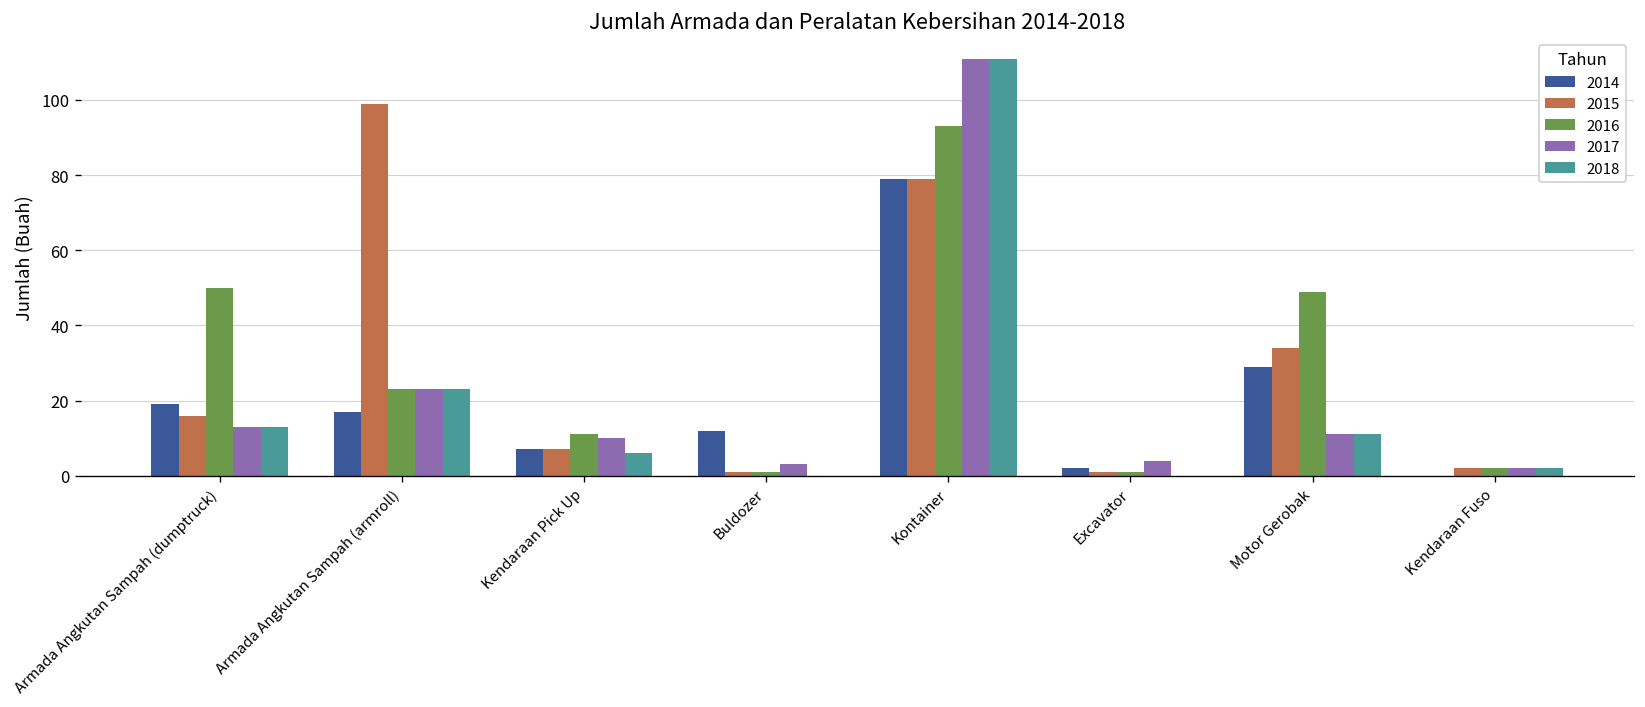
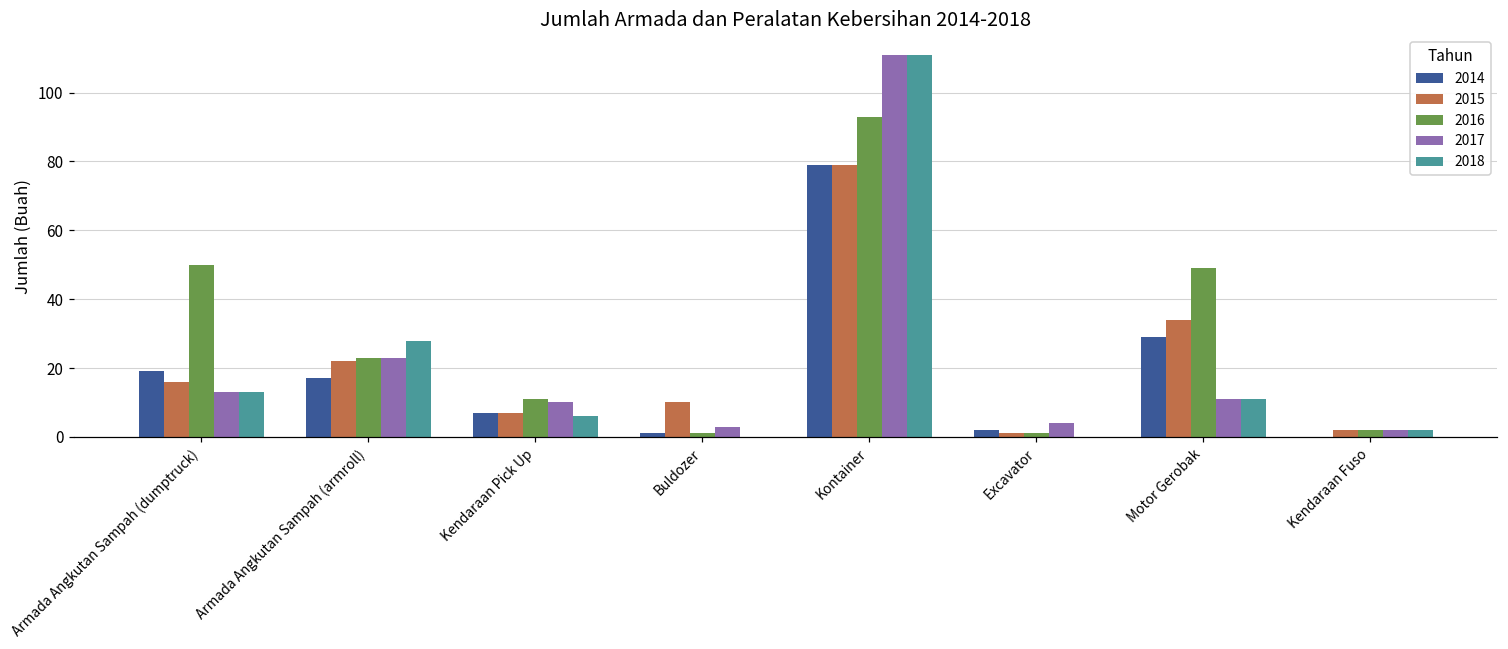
2015, Armada Angkutan Sampah (armroll): 99 -> 22
2018, Armada Angkutan Sampah (armroll): 23 -> 28
2014, Buldozer: 12 -> 1
2015, Buldozer: 1 -> 10
